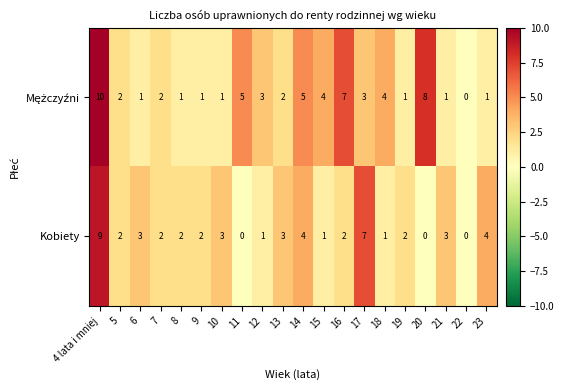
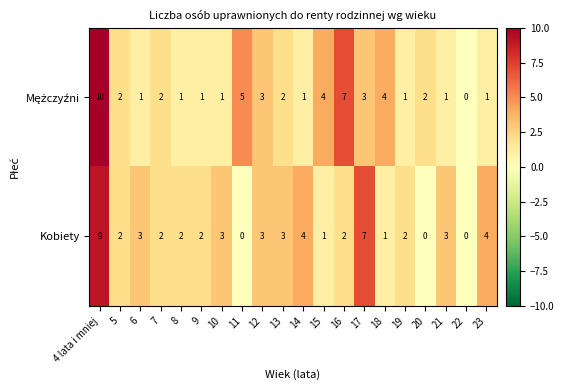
Mężczyźni, 14: 5 -> 1
Mężczyźni, 20: 8 -> 2
Kobiety, 12: 1 -> 3
